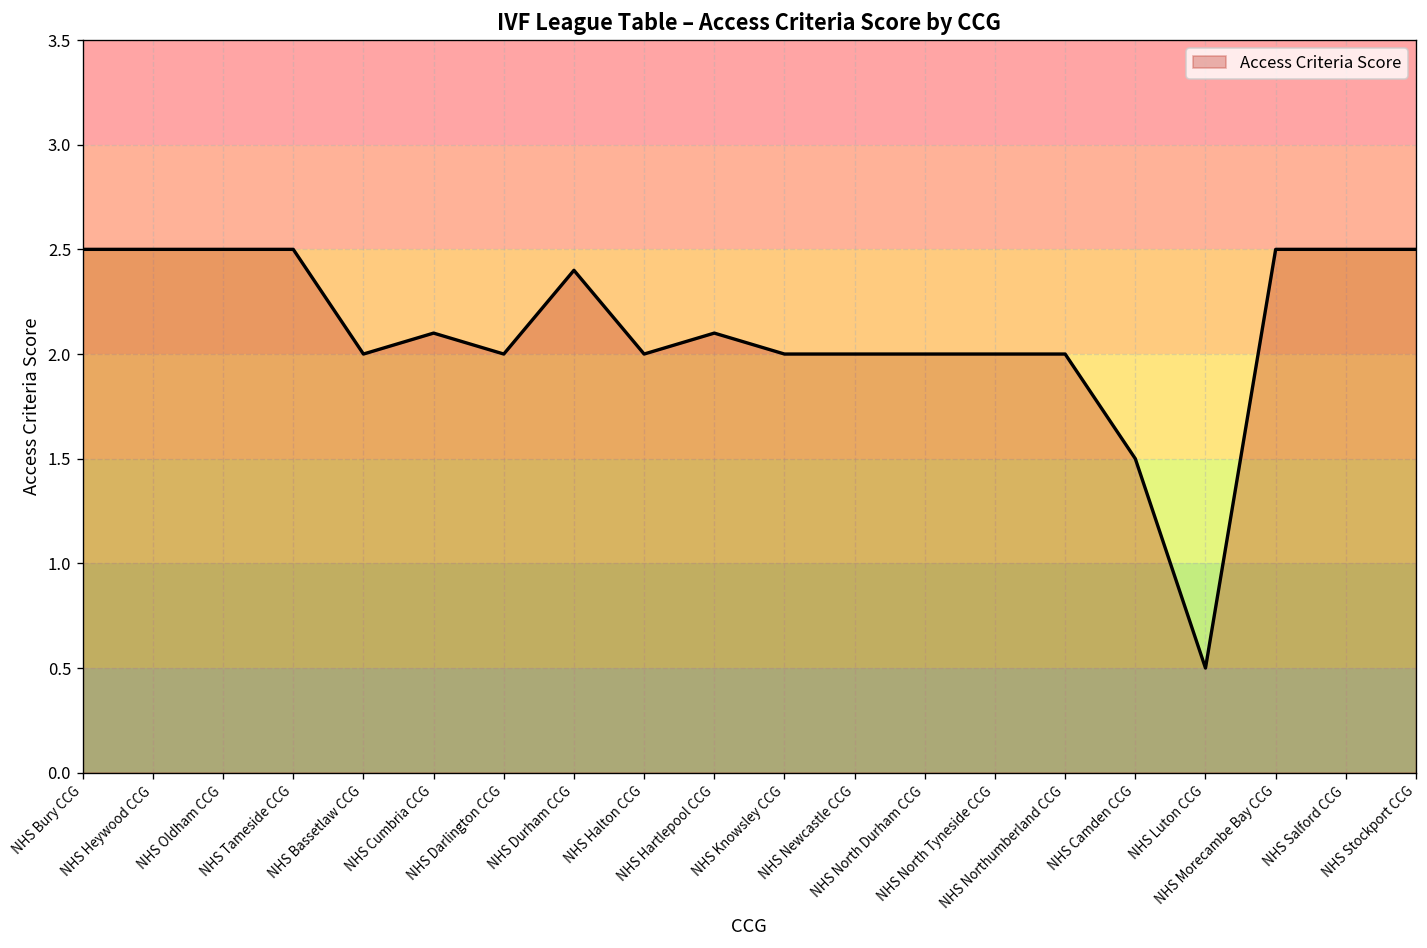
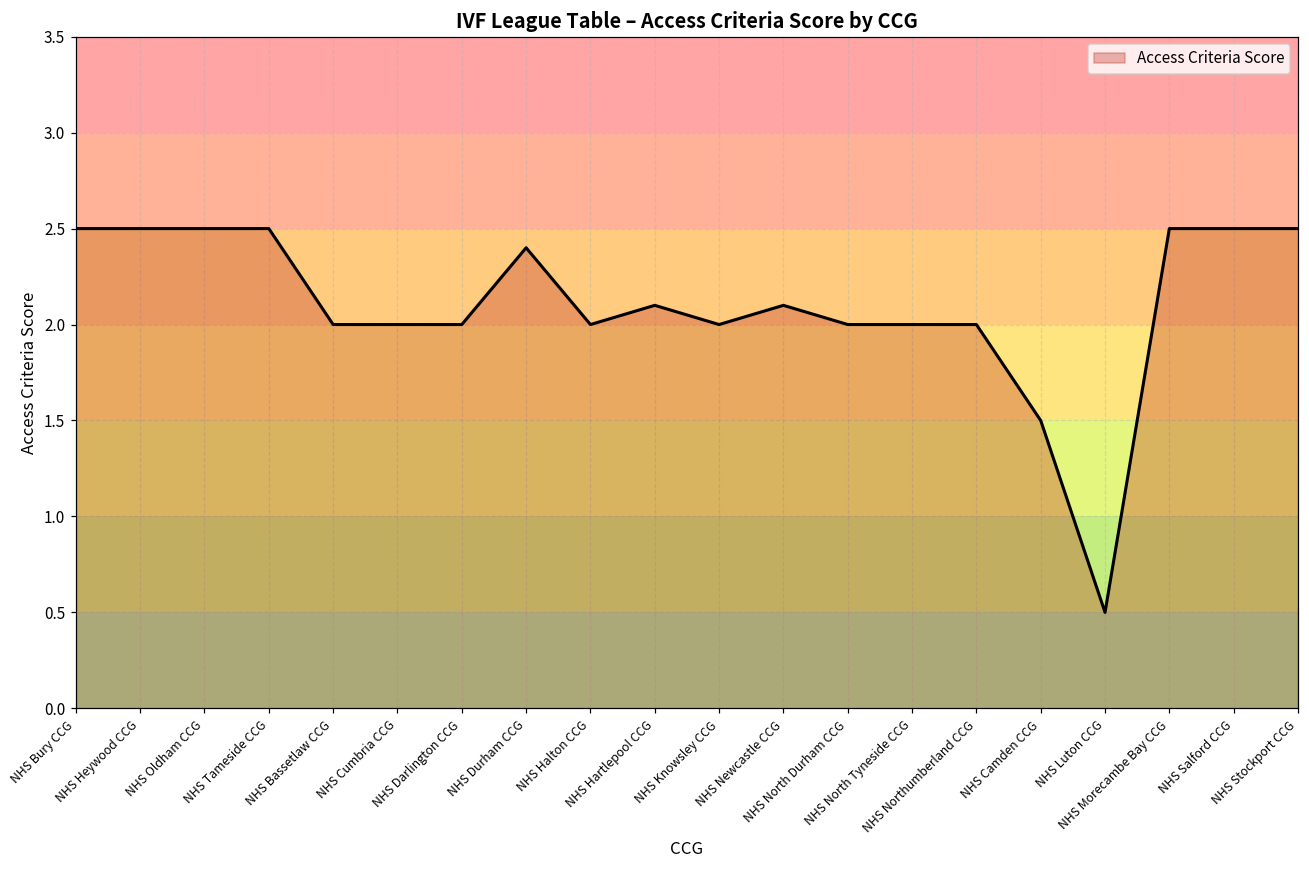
NHS Cumbria CCG: 2.1 -> 2.0
NHS Newcastle CCG: 2.0 -> 2.1
